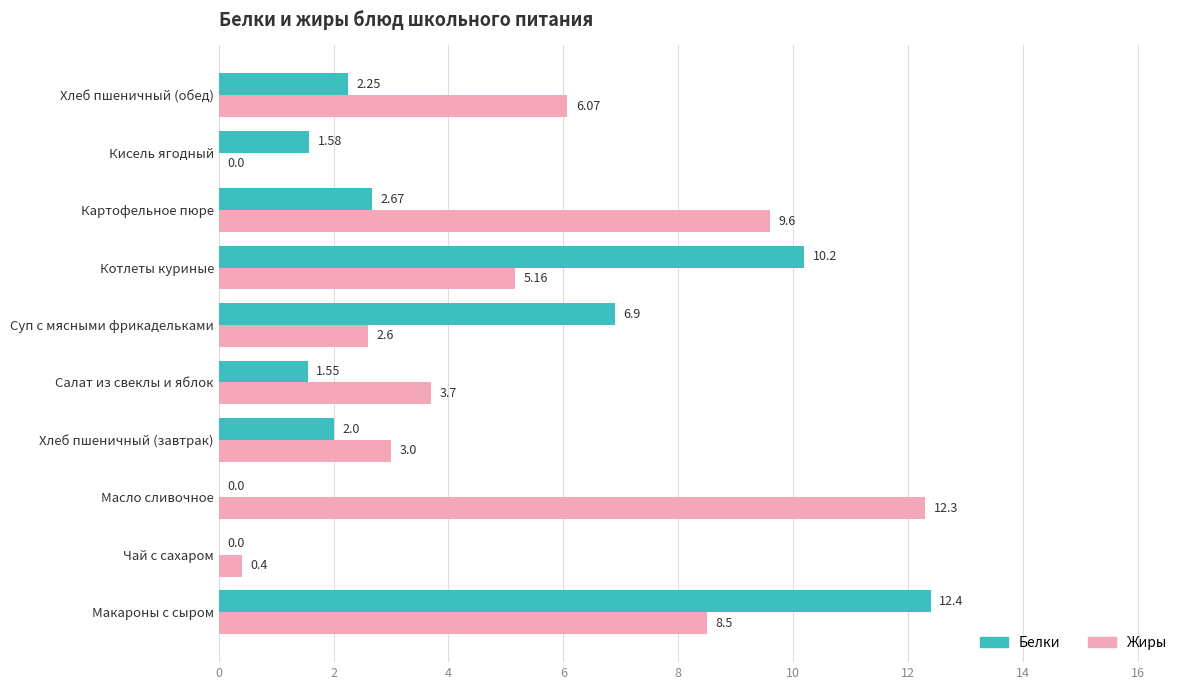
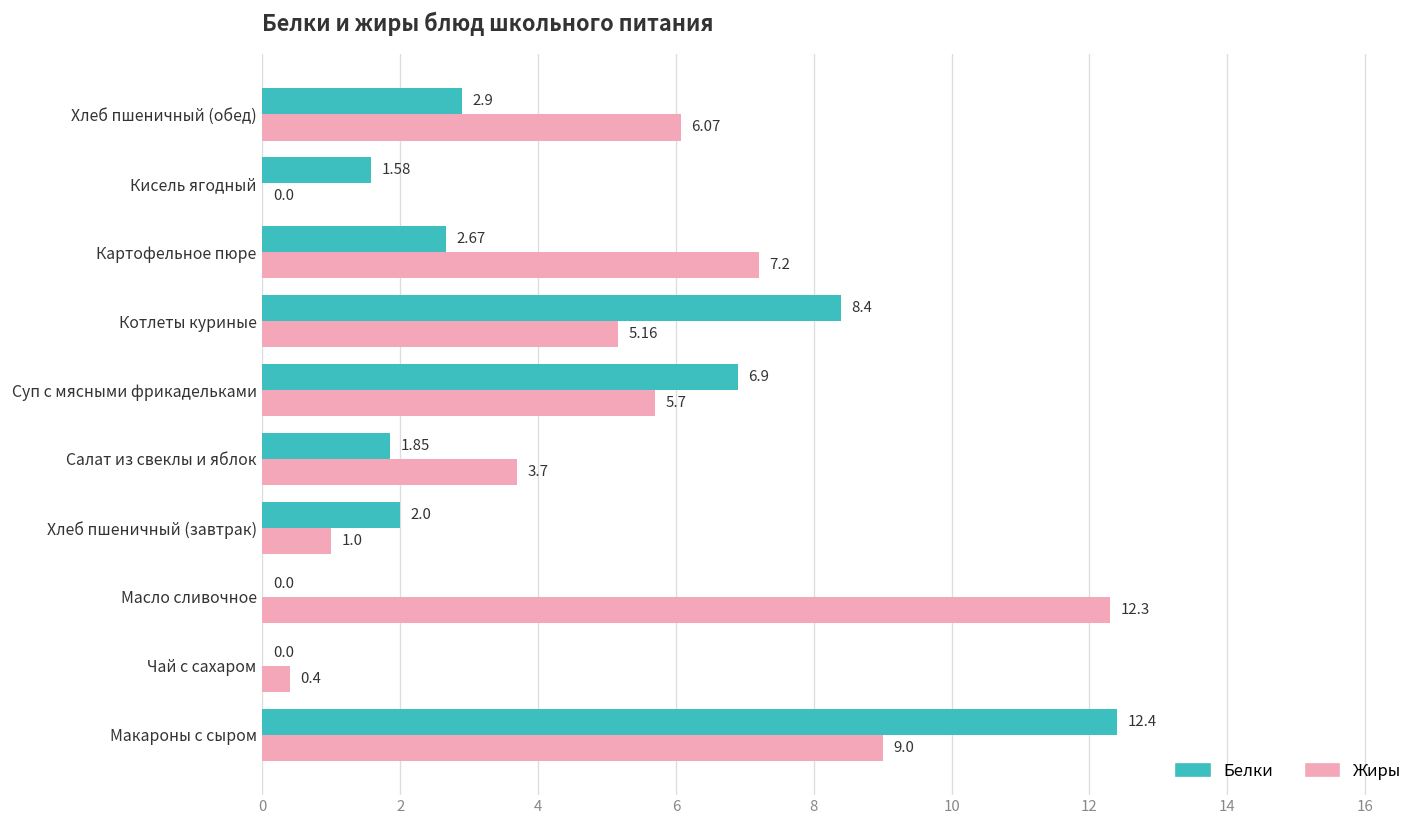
Белки, Хлеб пшеничный (обед): 2.25 -> 2.9
Жиры, Картофельное пюре: 9.6 -> 7.2
Белки, Котлеты куриные: 10.2 -> 8.4
Жиры, Суп с мясными фрикадельками: 2.6 -> 5.7
Белки, Салат из свеклы и яблок: 1.55 -> 1.85
Жиры, Хлеб пшеничный (завтрак): 3.0 -> 1.0
Жиры, Макароны с сыром: 8.5 -> 9.0
